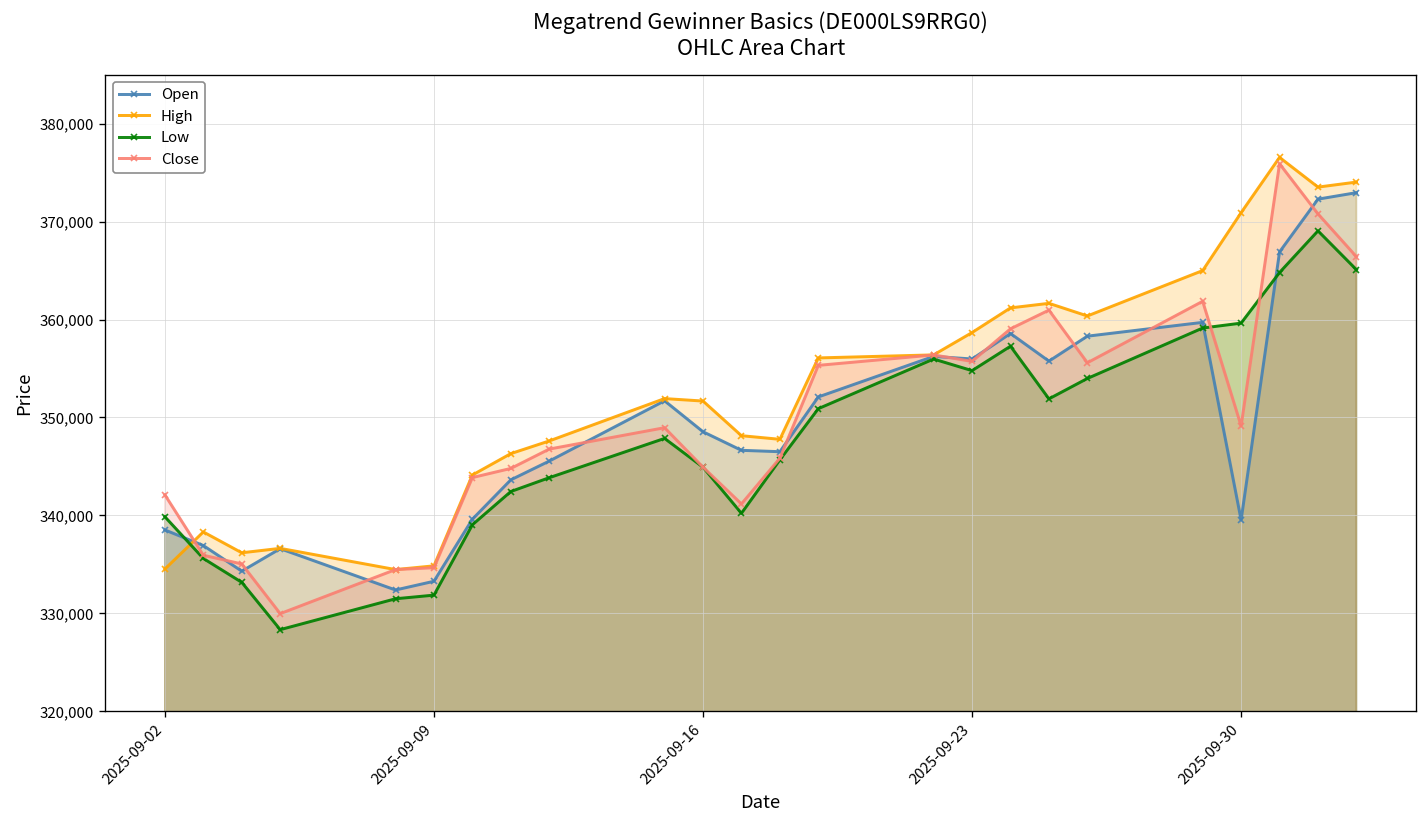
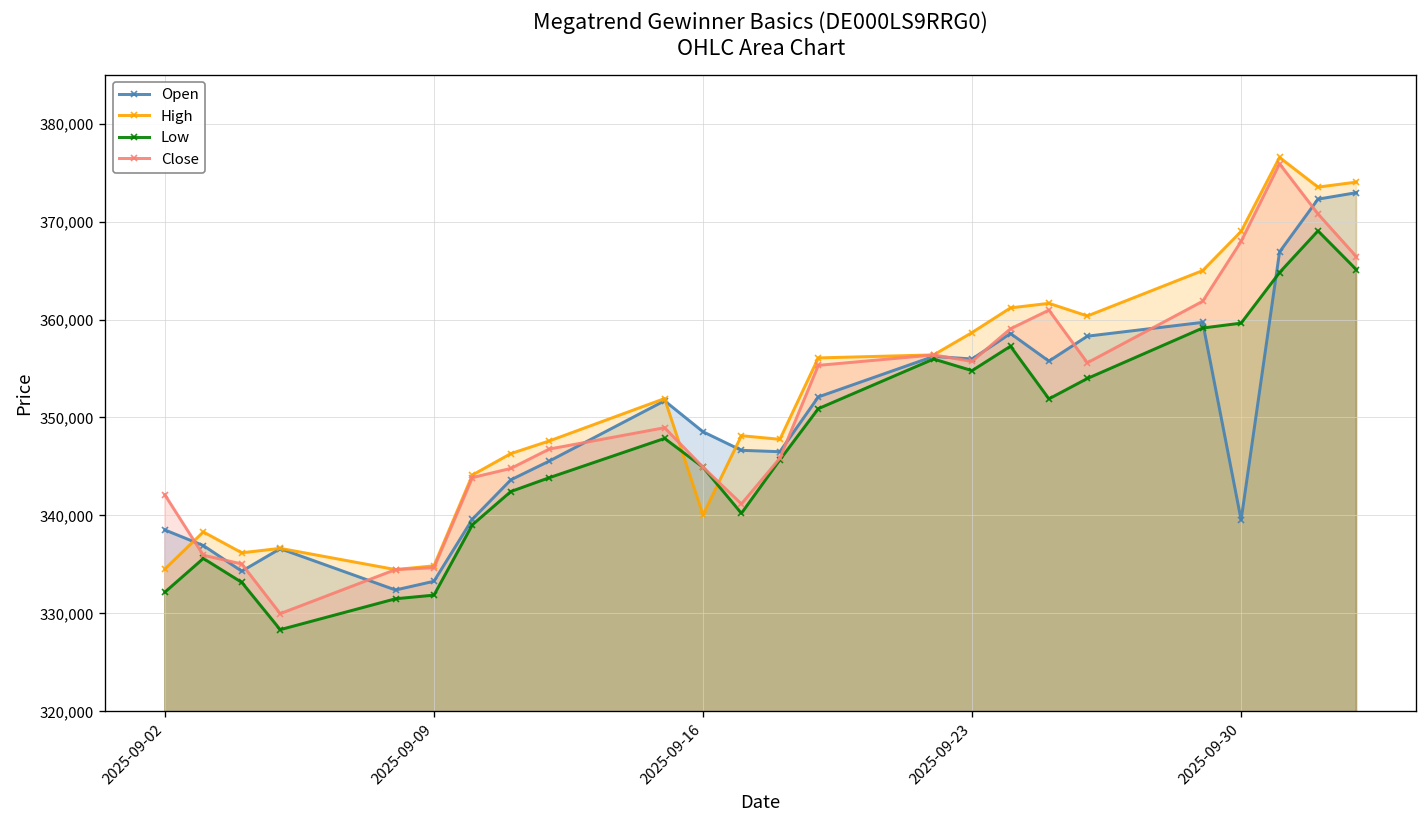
Low, 2025-09-02: 340,000 -> 332,000
High, 2025-09-16: 352,000 -> 340,000
High, 2025-09-30: 371,000 -> 369,000
Close, 2025-09-30: 349,000 -> 368,000
